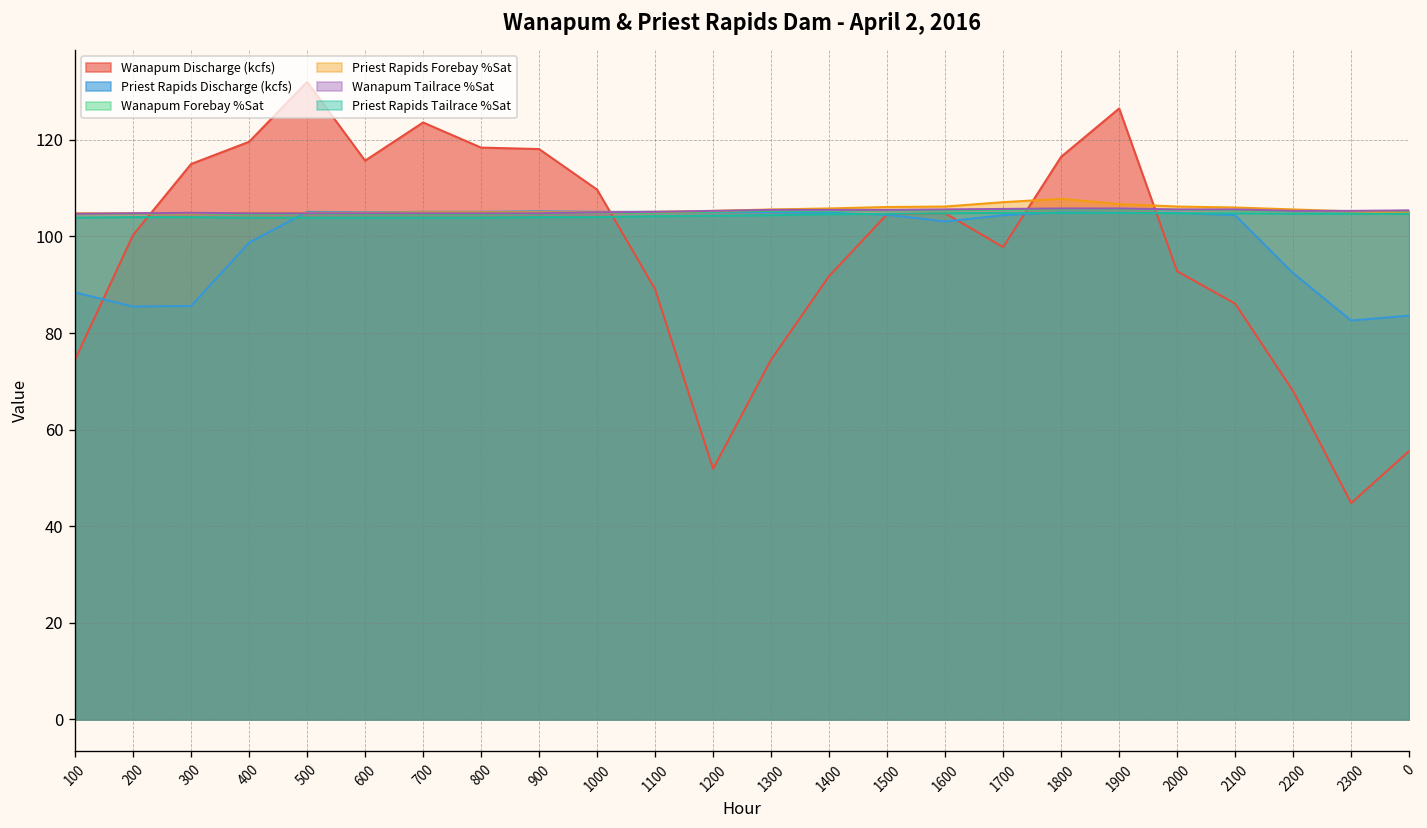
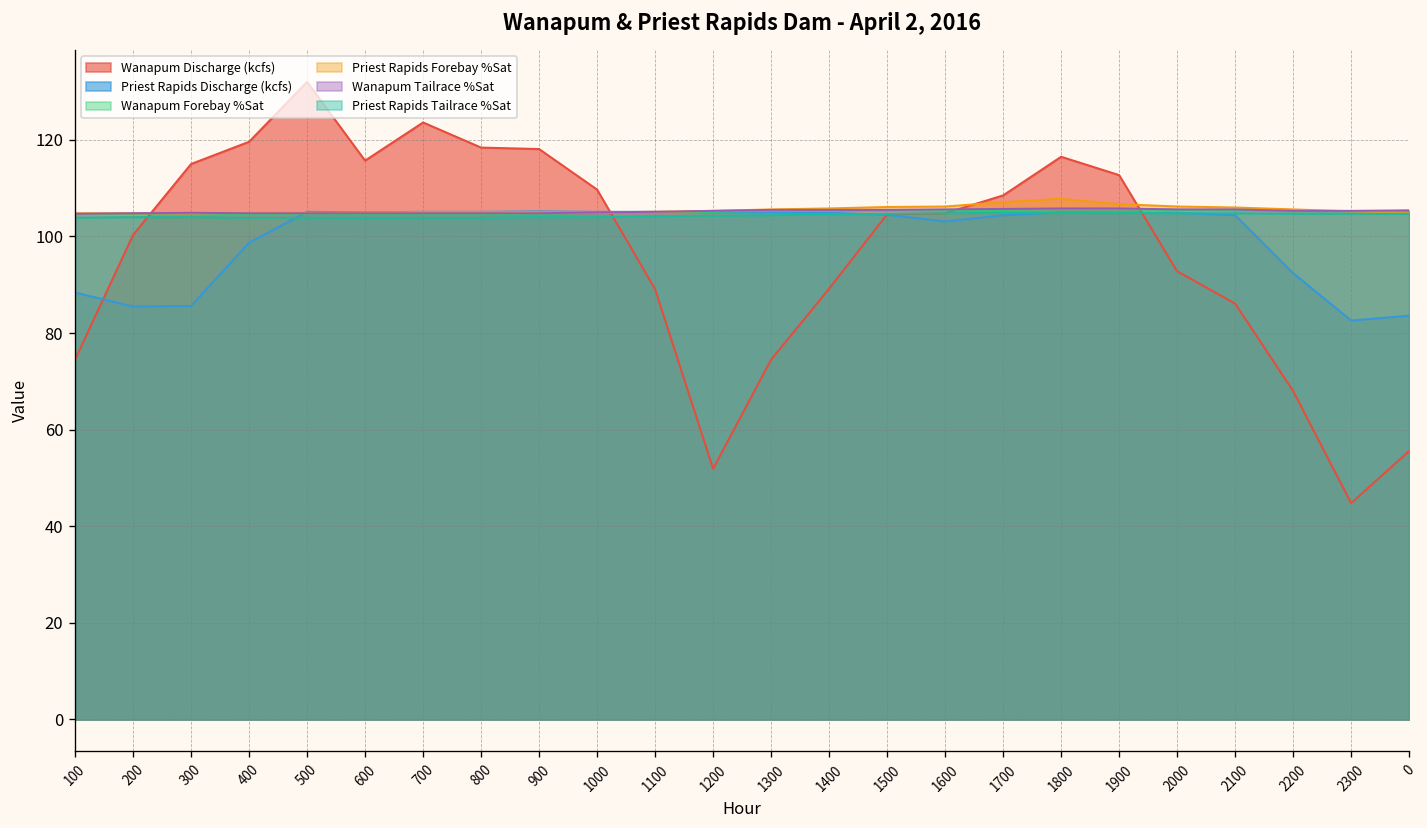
Wanapum Discharge (kcfs), 1400: 92 -> 89
Wanapum Discharge (kcfs), 1700: 98 -> 109
Wanapum Discharge (kcfs), 1900: 127 -> 113
